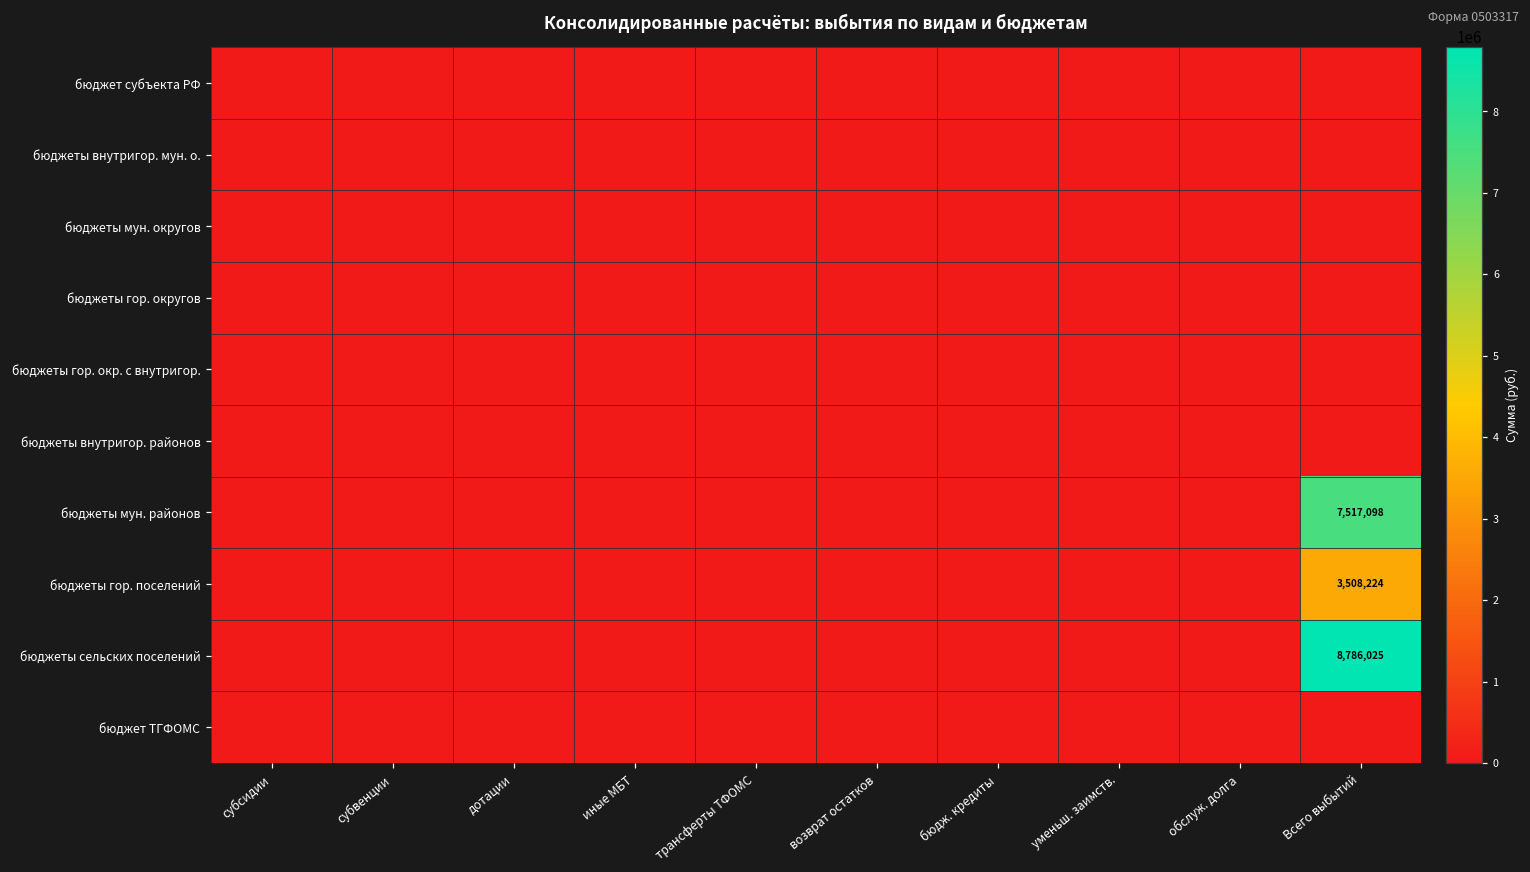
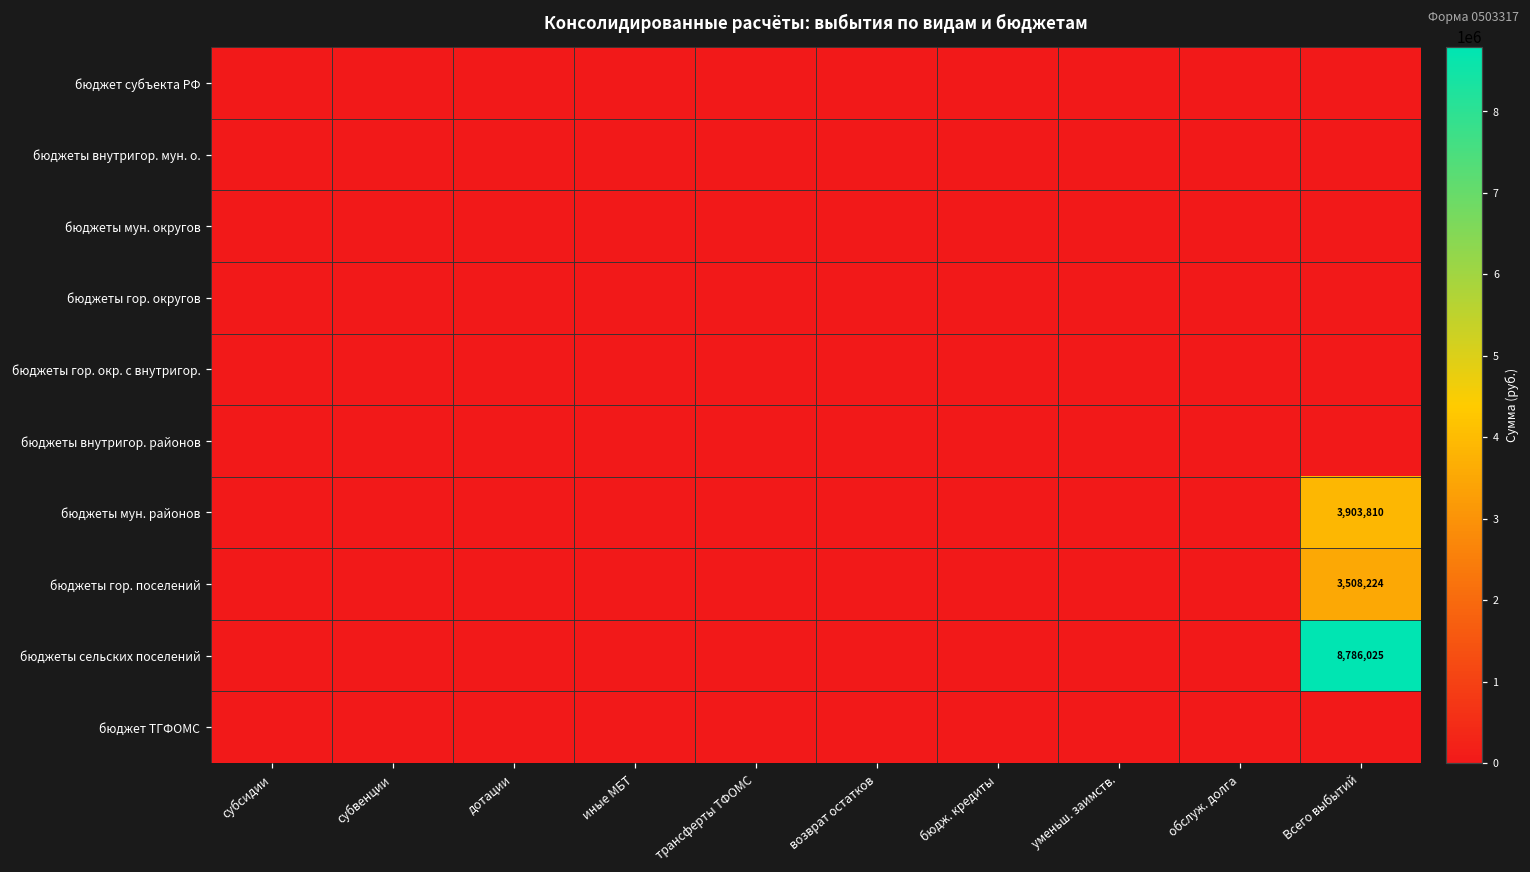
бюджеты мун. районов, Всего выбытий: 7,517,098 -> 3,903,810
